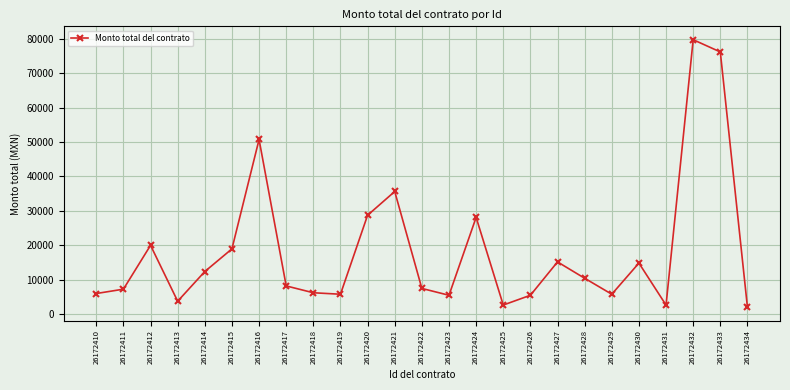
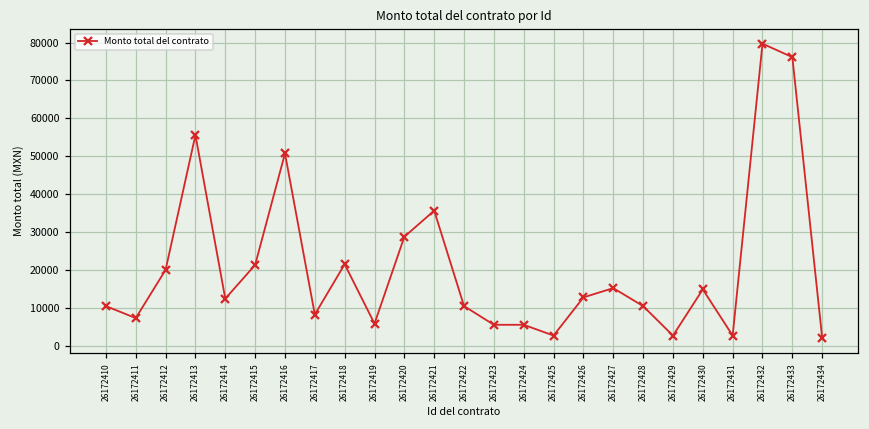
26172410: 6000 -> 10000
26172413: 4000 -> 56000
26172415: 19000 -> 21000
26172418: 6000 -> 21000
26172422: 7000 -> 10000
26172424: 28000 -> 6000
26172426: 6000 -> 13000
26172429: 6000 -> 3000
